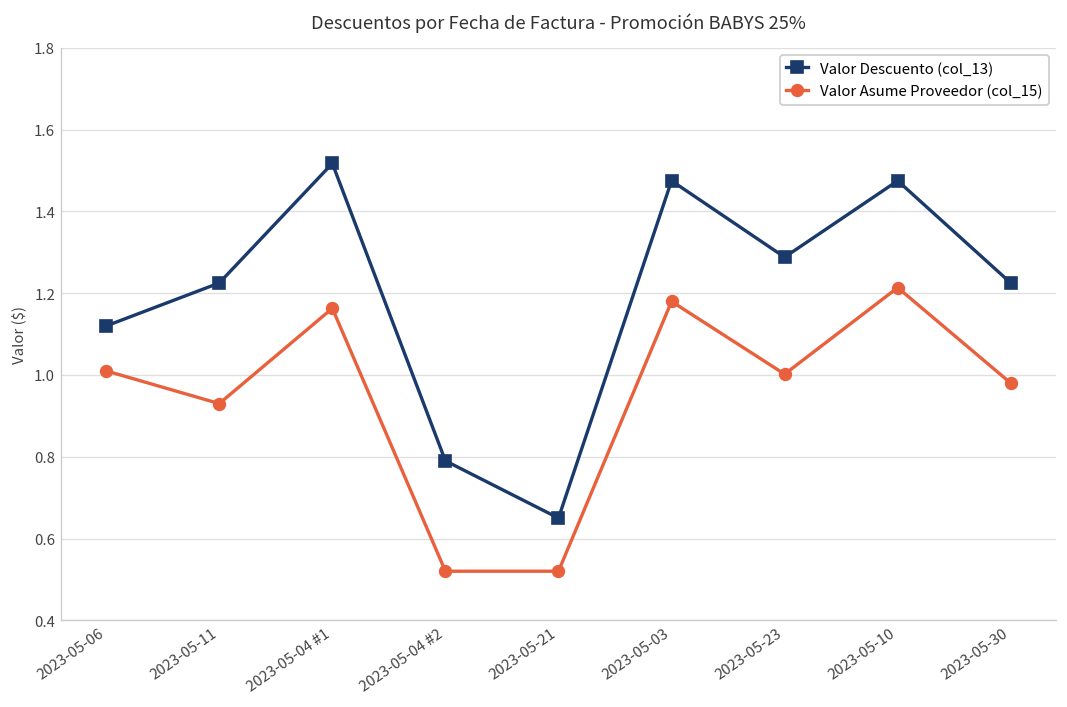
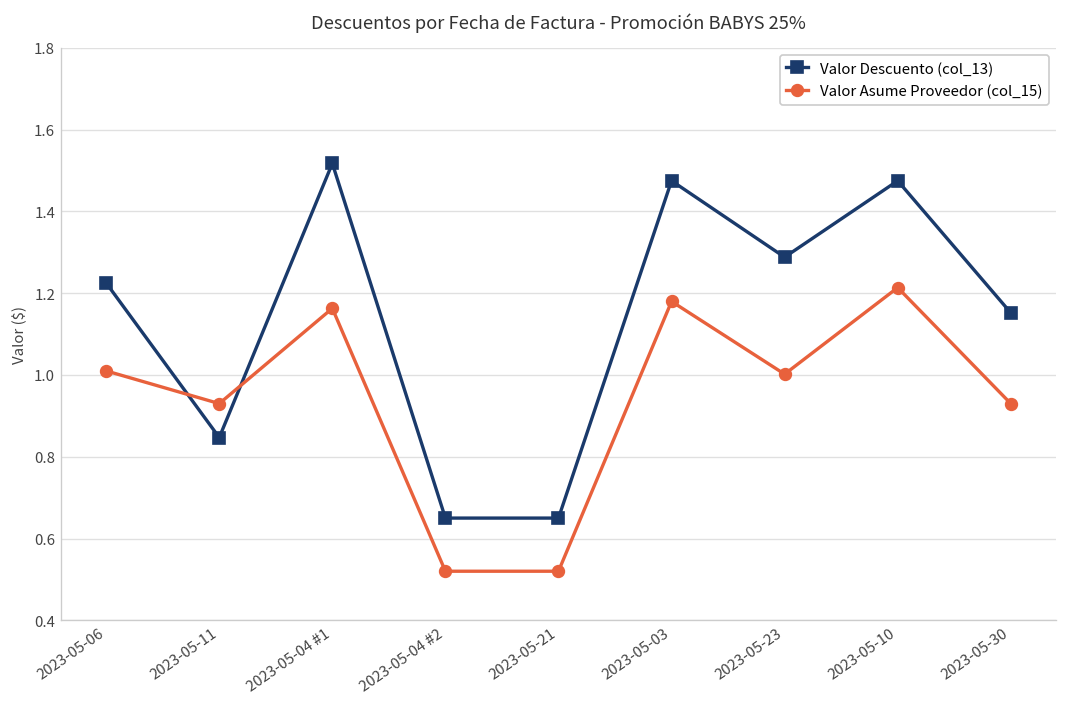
Valor Descuento (col_13), 2023-05-06: 1.12 -> 1.23
Valor Descuento (col_13), 2023-05-11: 1.23 -> 0.85
Valor Descuento (col_13), 2023-05-04 #2: 0.79 -> 0.65
Valor Descuento (col_13), 2023-05-30: 1.23 -> 1.15
Valor Asume Proveedor (col_15), 2023-05-30: 0.98 -> 0.93
